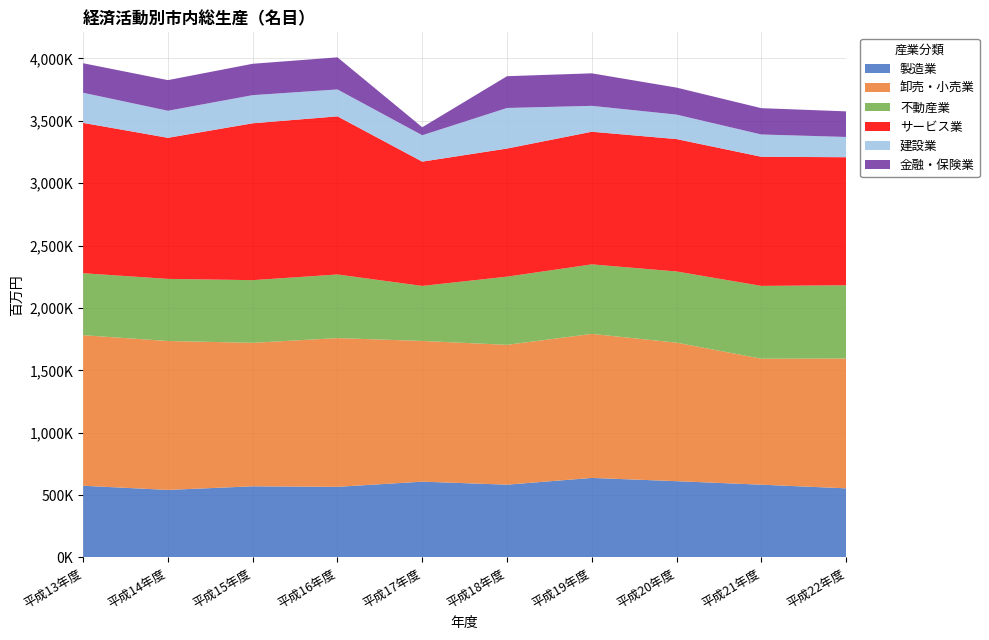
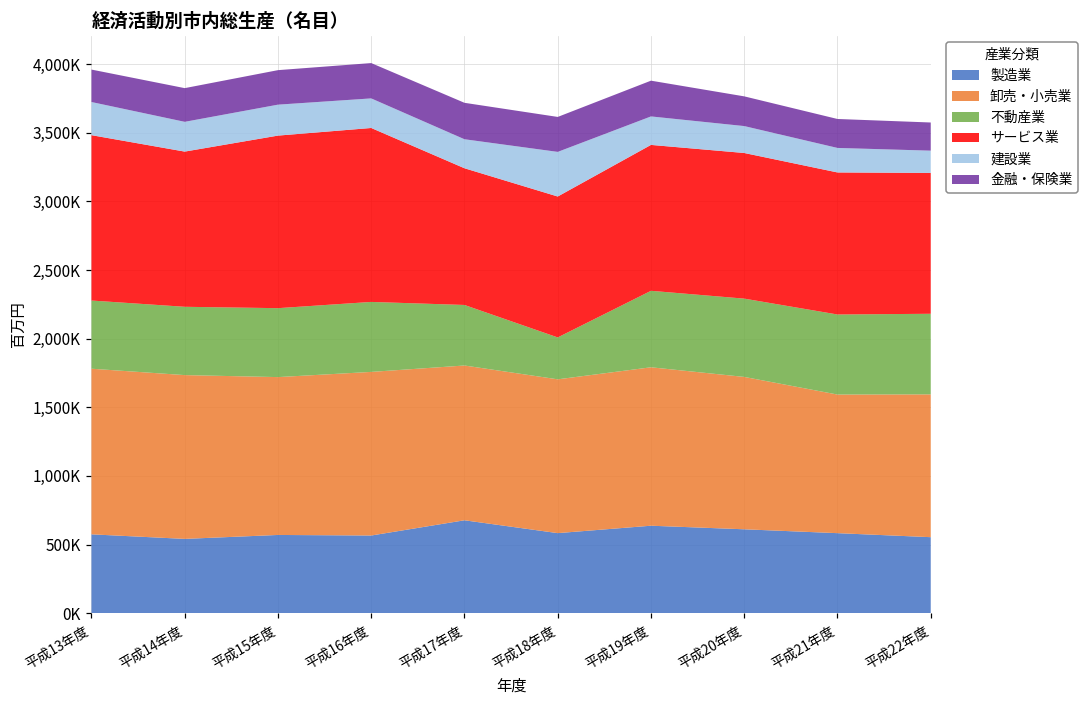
製造業, 平成17年度: 610,000 -> 680,000
金融・保険業, 平成17年度: 60,000 -> 270,000
不動産業, 平成18年度: 550,000 -> 310,000
